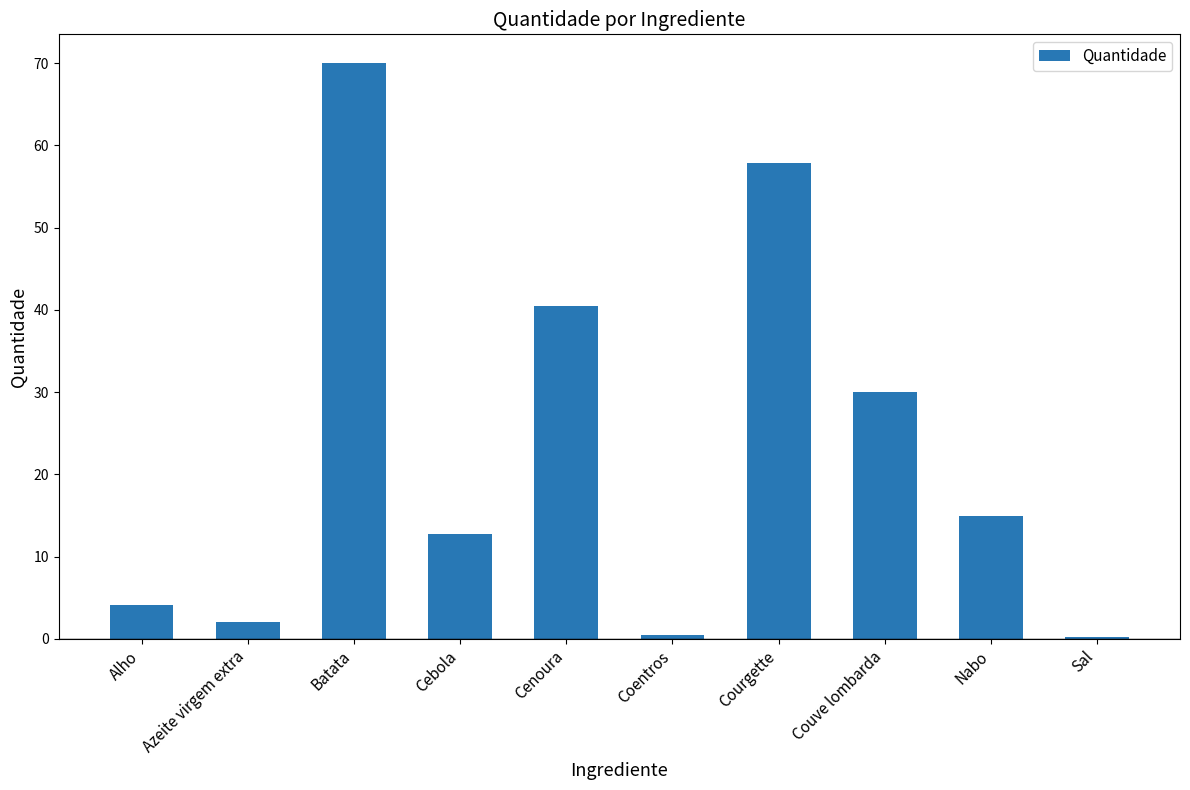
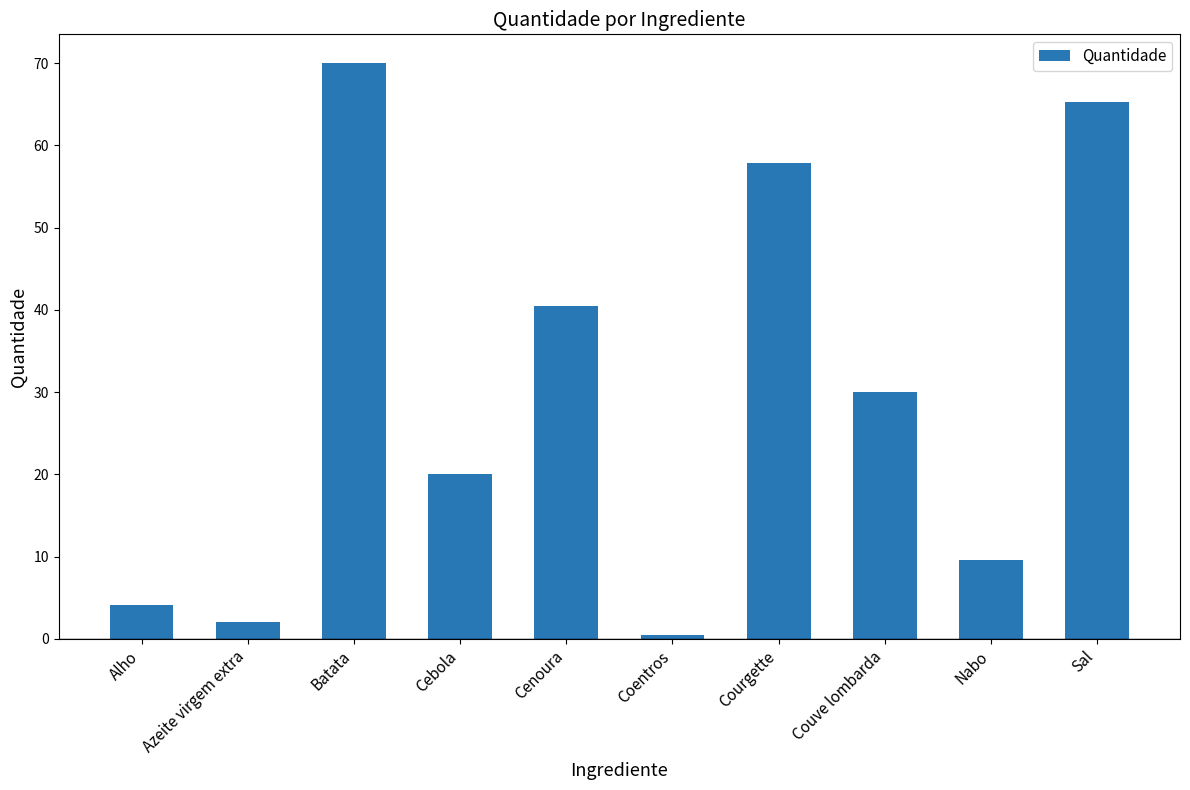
Cebola: 13 -> 20
Nabo: 15 -> 10
Sal: 0 -> 65
